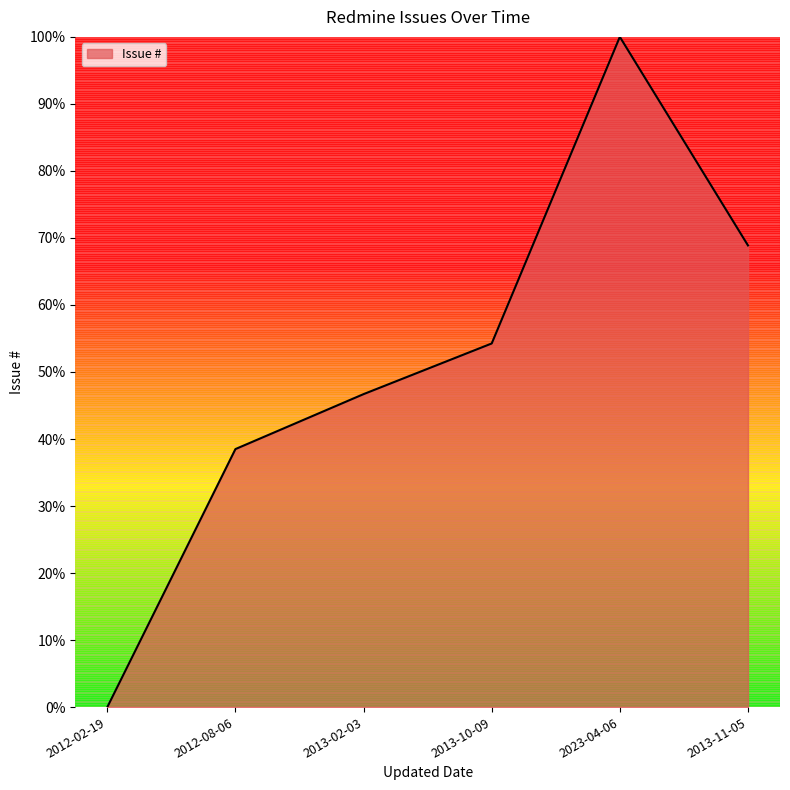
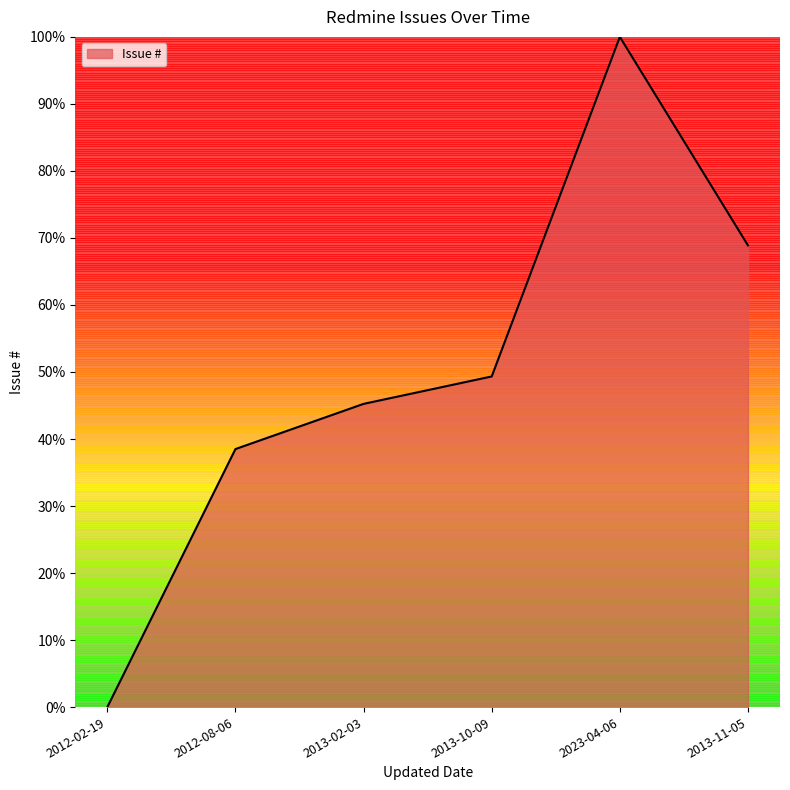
2013-02-03: 47% -> 45%
2013-10-09: 54% -> 49%
